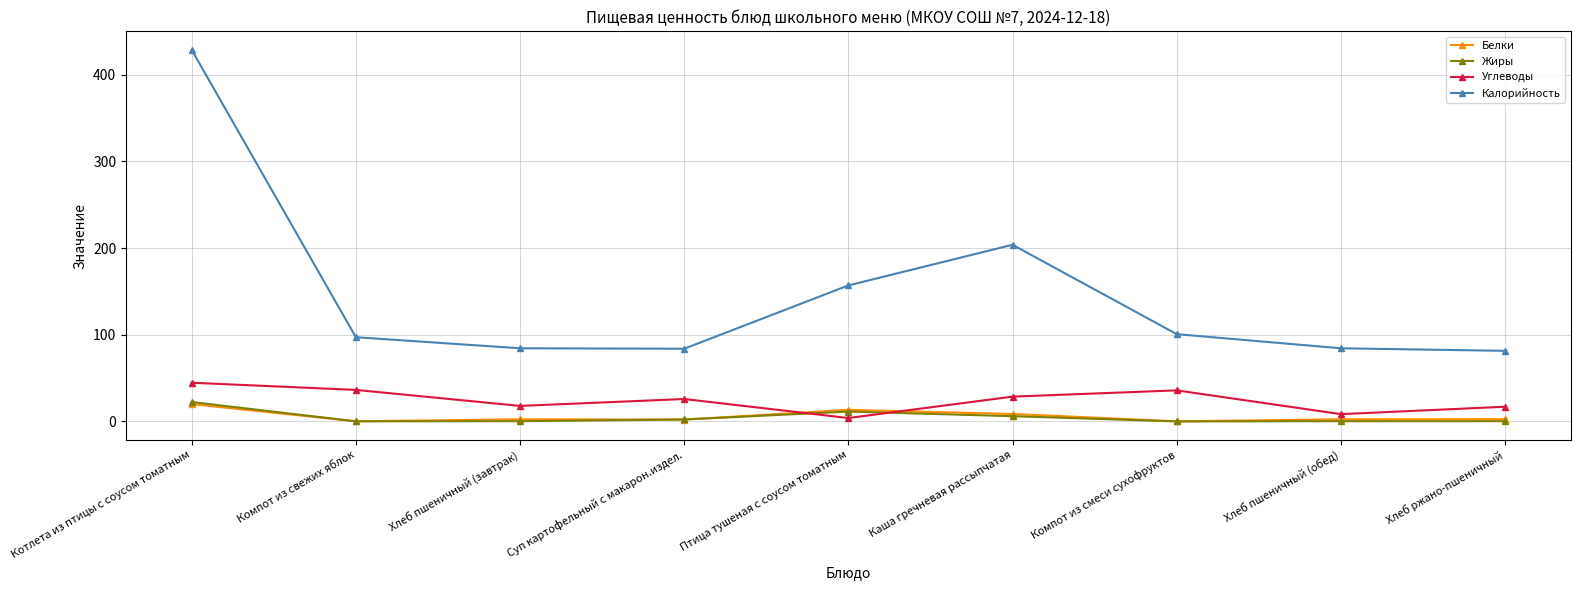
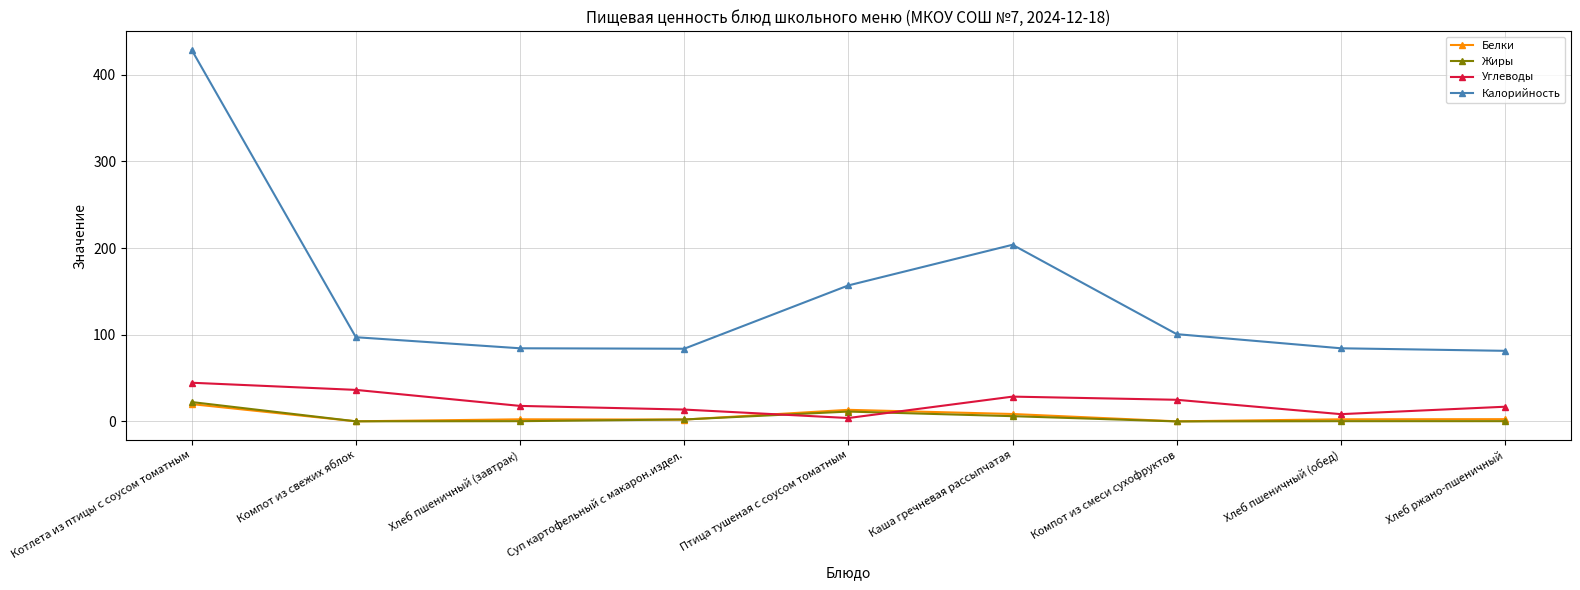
Углеводы, Суп картофельный с макарон.издел.: 30 -> 10
Углеводы, Компот из смеси сухофруктов: 40 -> 20
